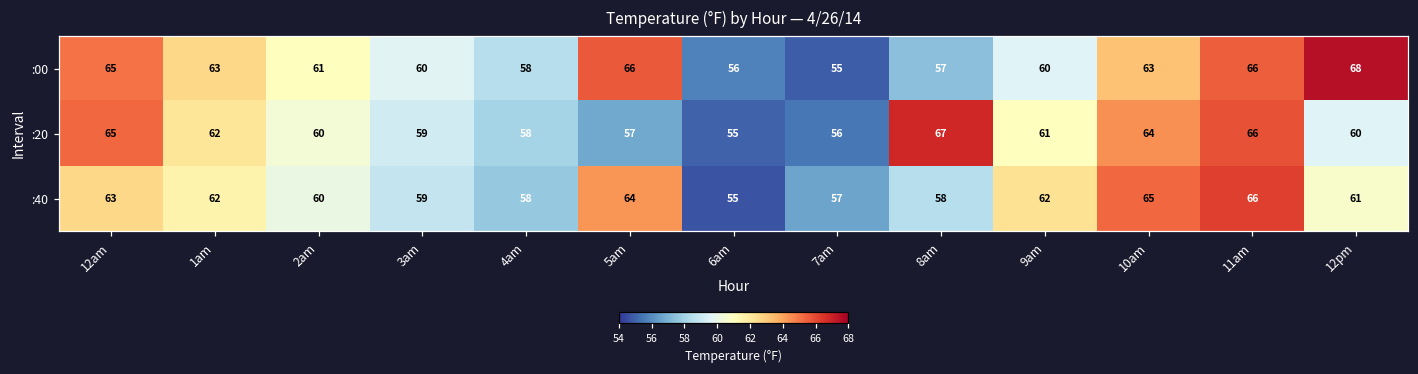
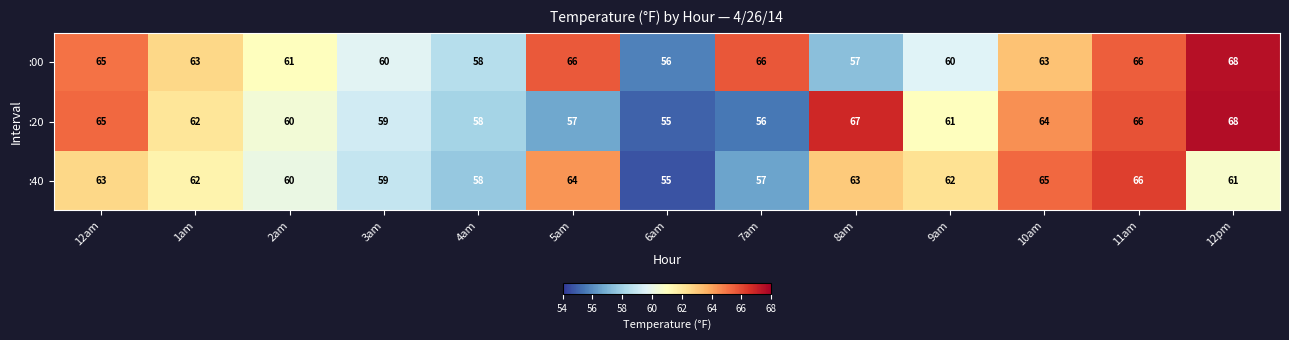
:00, 7am: 55 -> 66
:20, 12pm: 60 -> 68
:40, 8am: 58 -> 63
